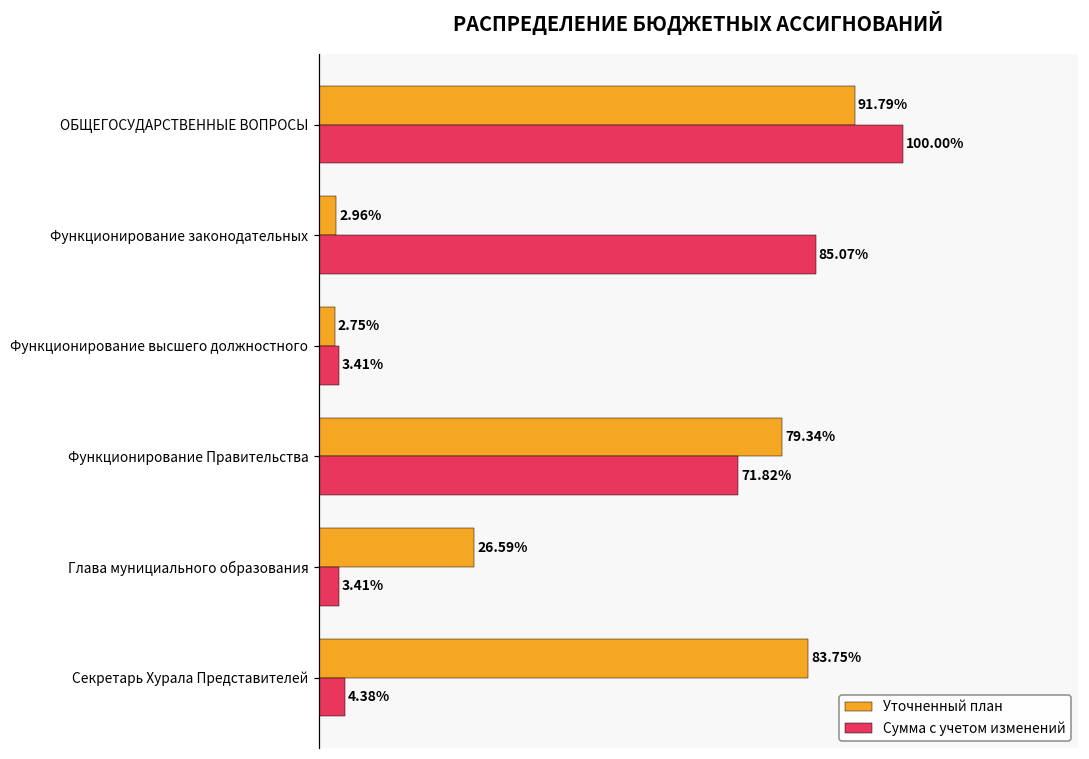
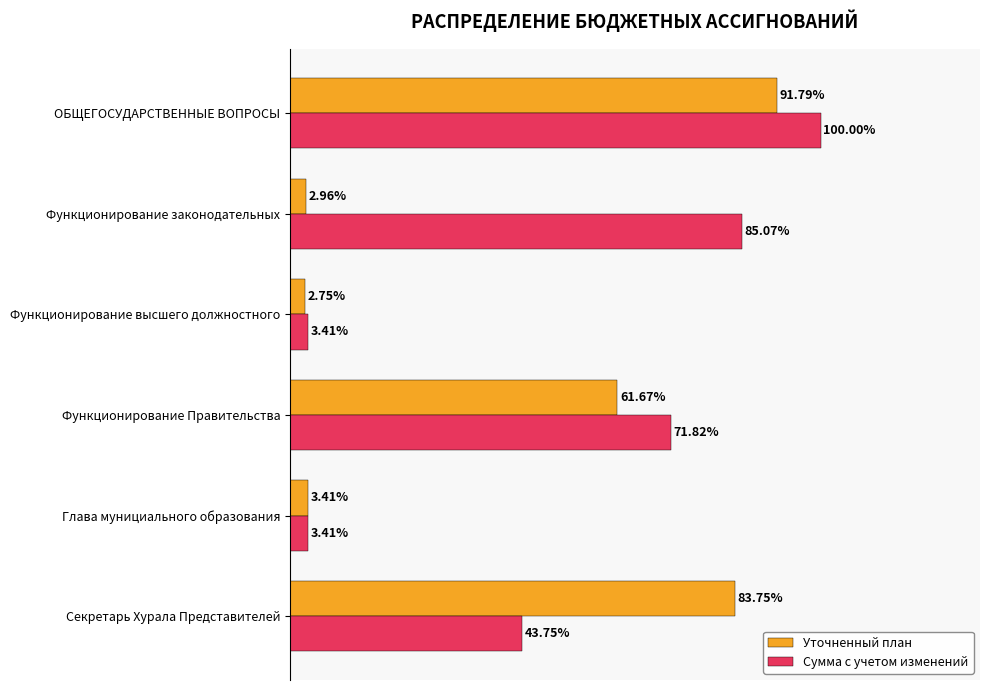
Уточненный план, Функционирование Правительства: 79.34% -> 61.67%
Уточненный план, Глава мунициального образования: 26.59% -> 3.41%
Сумма с учетом изменений, Секретарь Хурала Представителей: 4.38% -> 43.75%
